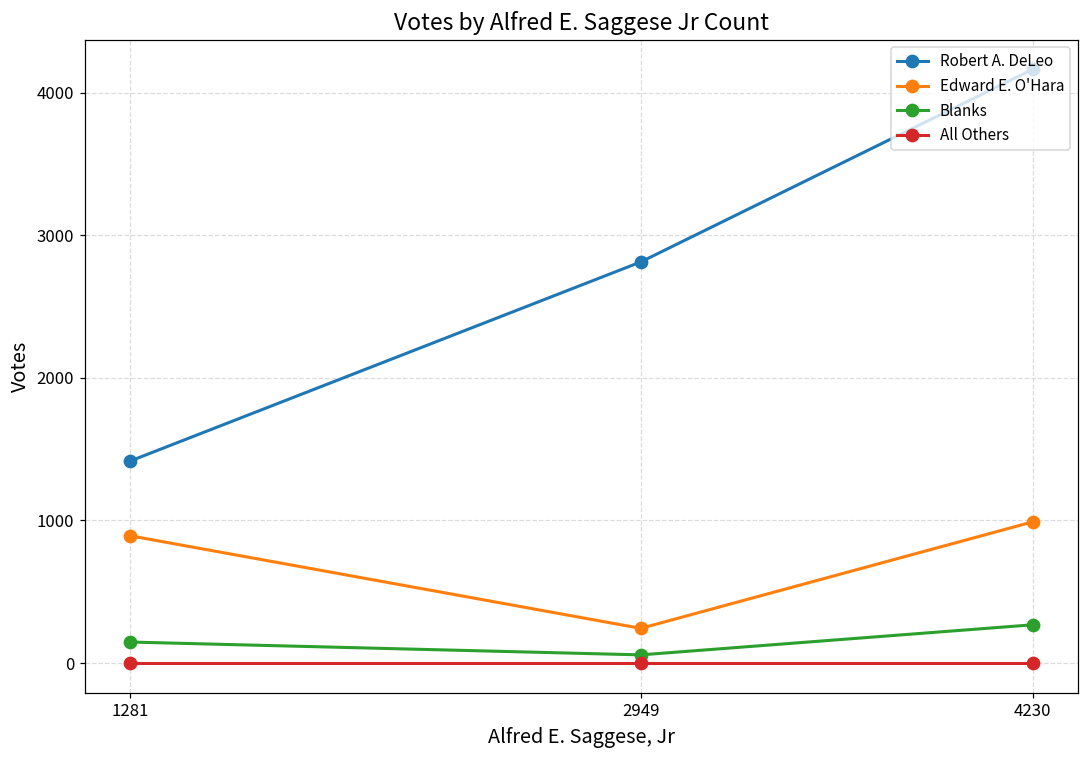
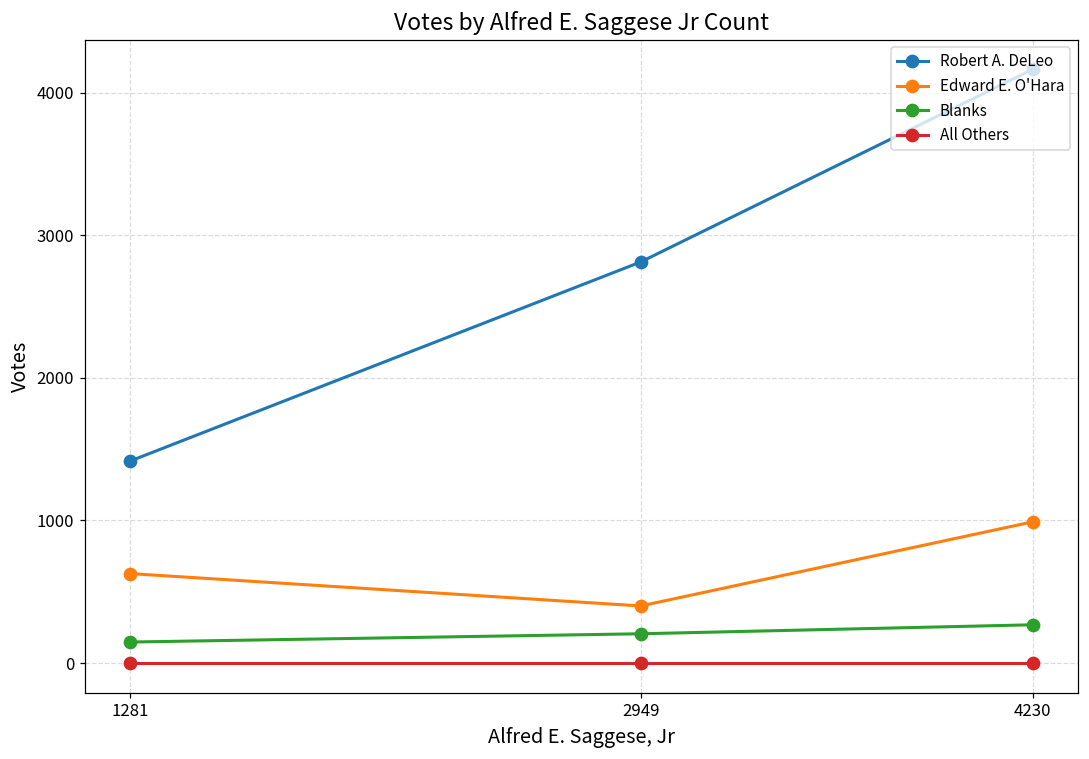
Edward E. O'Hara, 1281: 890 -> 630
Edward E. O'Hara, 2949: 240 -> 400
Blanks, 2949: 60 -> 210
